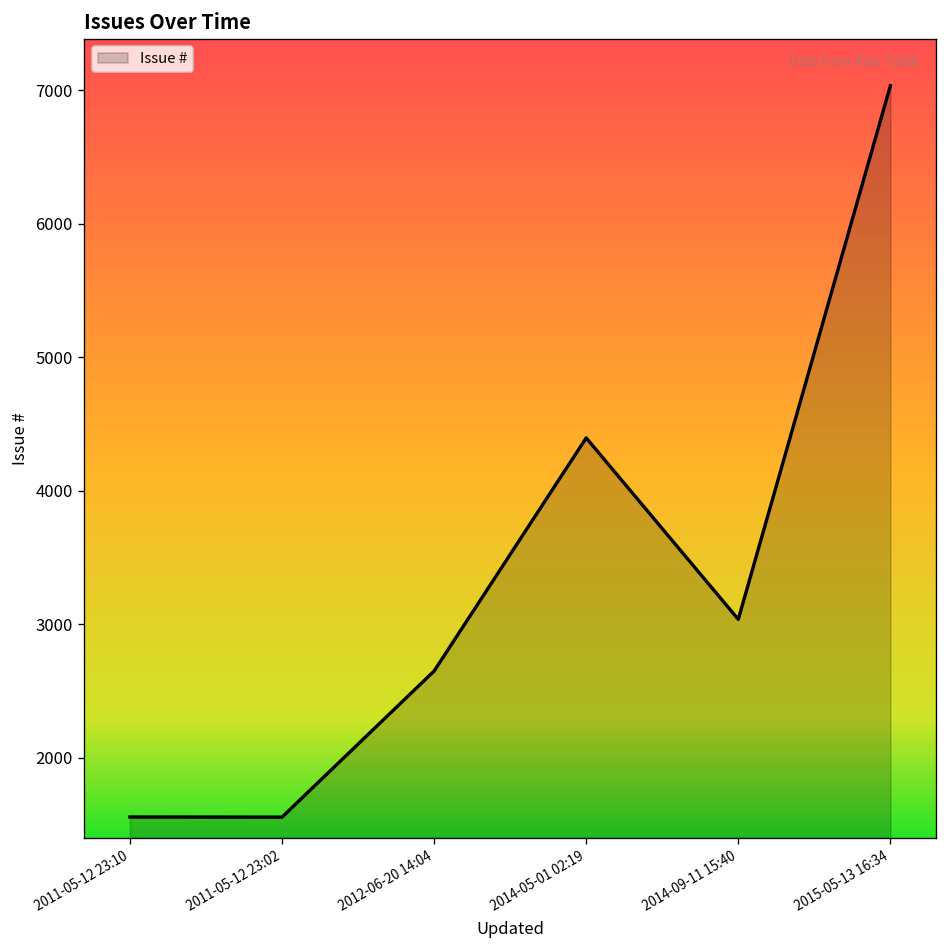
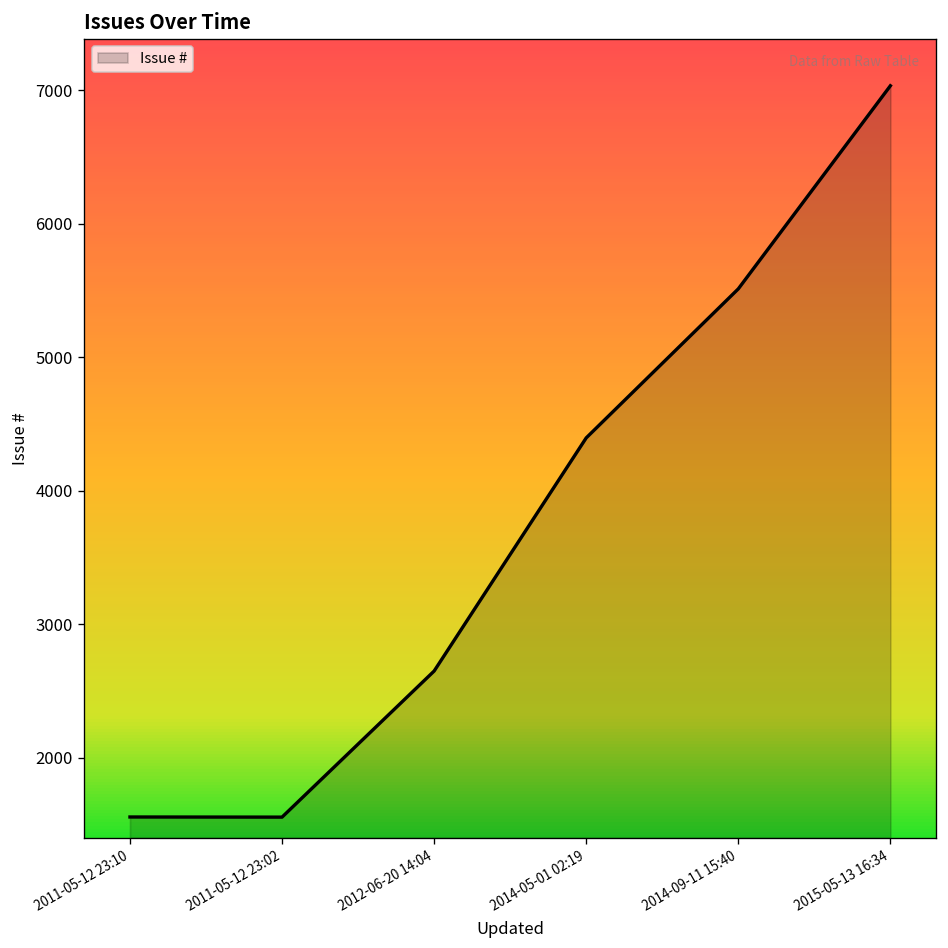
2014-09-11 15:40: 3040 -> 5510
